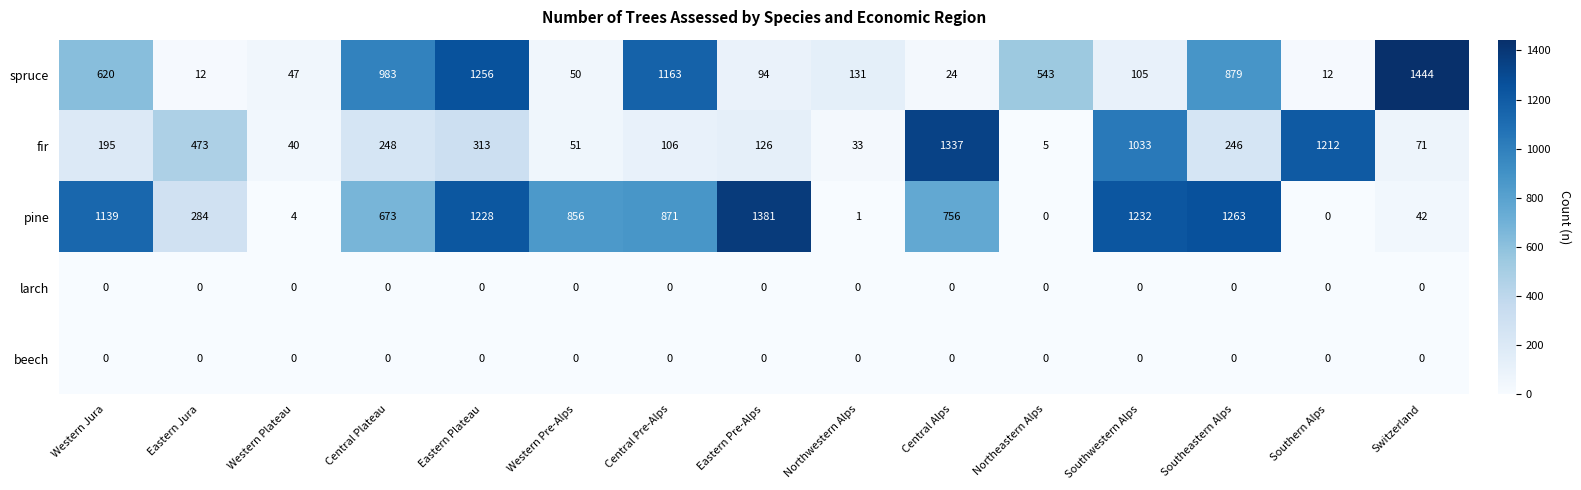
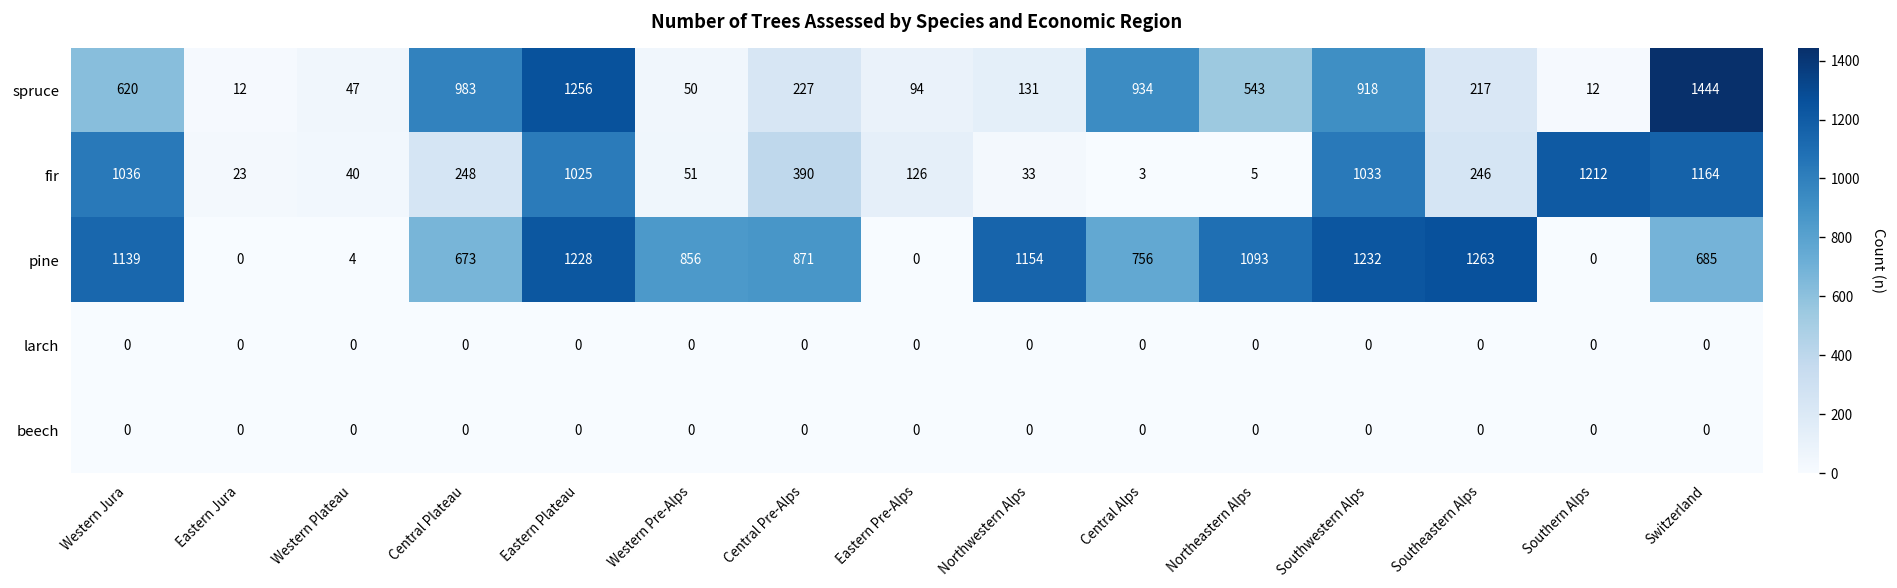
spruce, Central Pre-Alps: 1163 -> 227
spruce, Central Alps: 24 -> 934
spruce, Southwestern Alps: 105 -> 918
spruce, Southeastern Alps: 879 -> 217
fir, Western Jura: 195 -> 1036
fir, Eastern Jura: 473 -> 23
fir, Eastern Plateau: 313 -> 1025
fir, Central Pre-Alps: 106 -> 390
fir, Central Alps: 1337 -> 3
fir, Switzerland: 71 -> 1164
pine, Eastern Jura: 284 -> 0
pine, Eastern Pre-Alps: 1381 -> 0
pine, Northwestern Alps: 1 -> 1154
pine, Northeastern Alps: 0 -> 1093
pine, Switzerland: 42 -> 685
